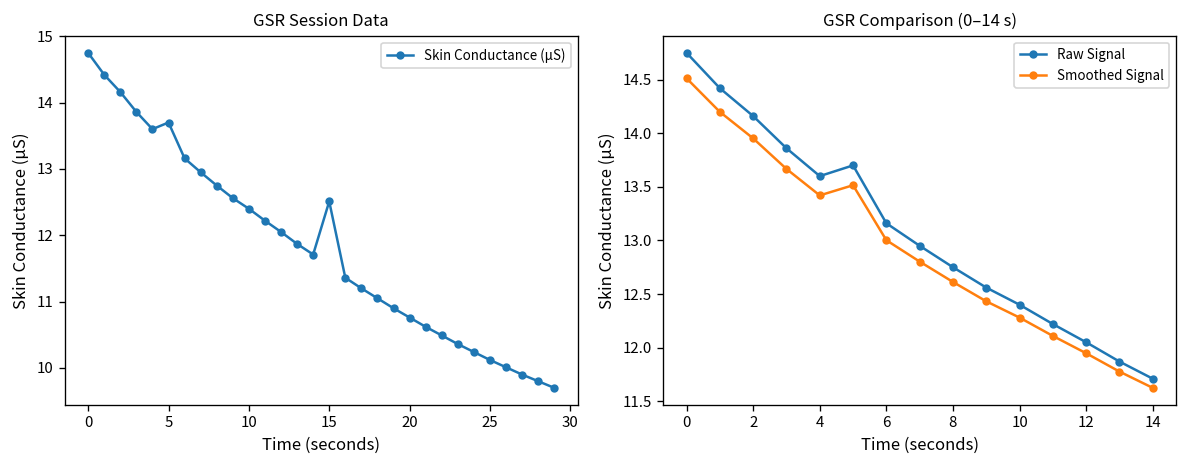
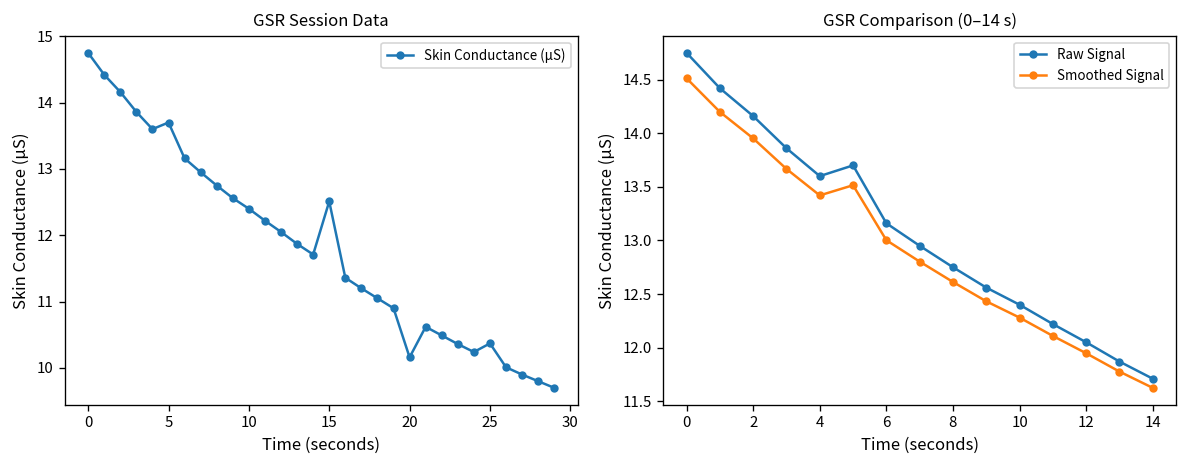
GSR Session Data, 20: 10.8 -> 10.2
GSR Session Data, 25: 10.1 -> 10.4
